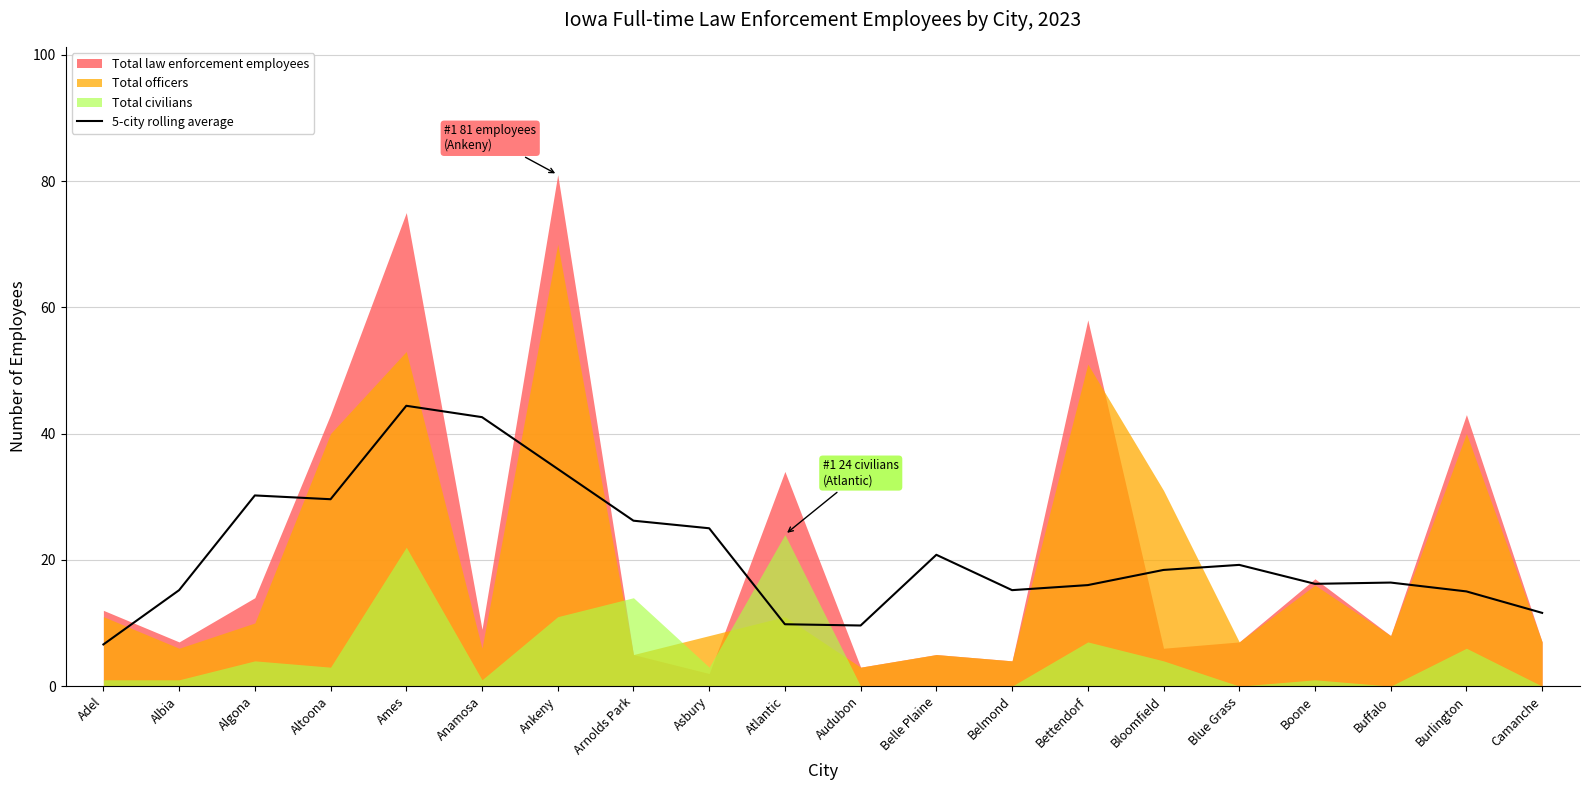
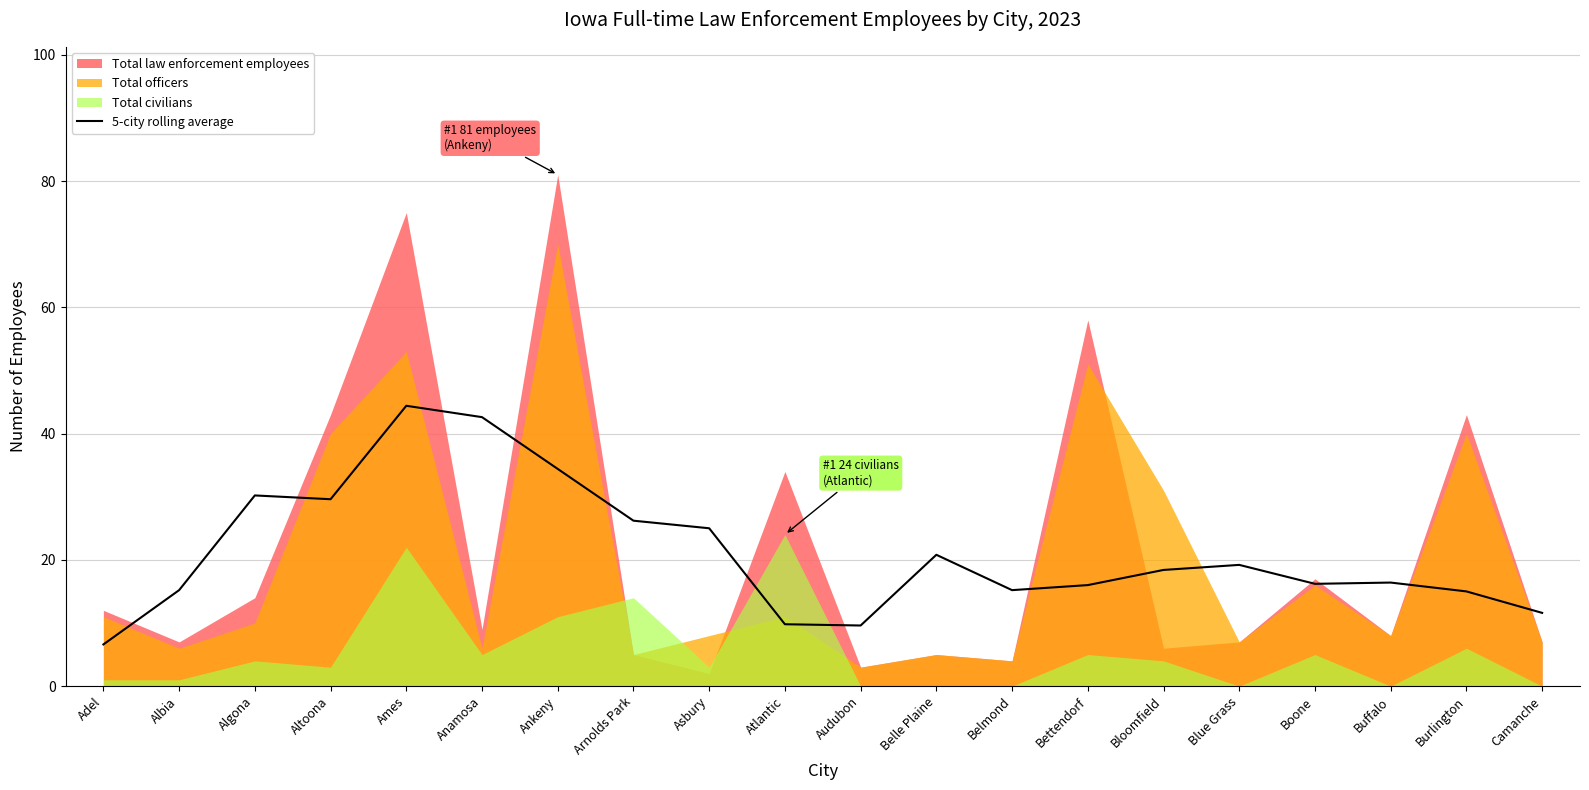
Total civilians, Anamosa: 1 -> 5
Total civilians, Bettendorf: 7 -> 5
Total civilians, Boone: 1 -> 5
